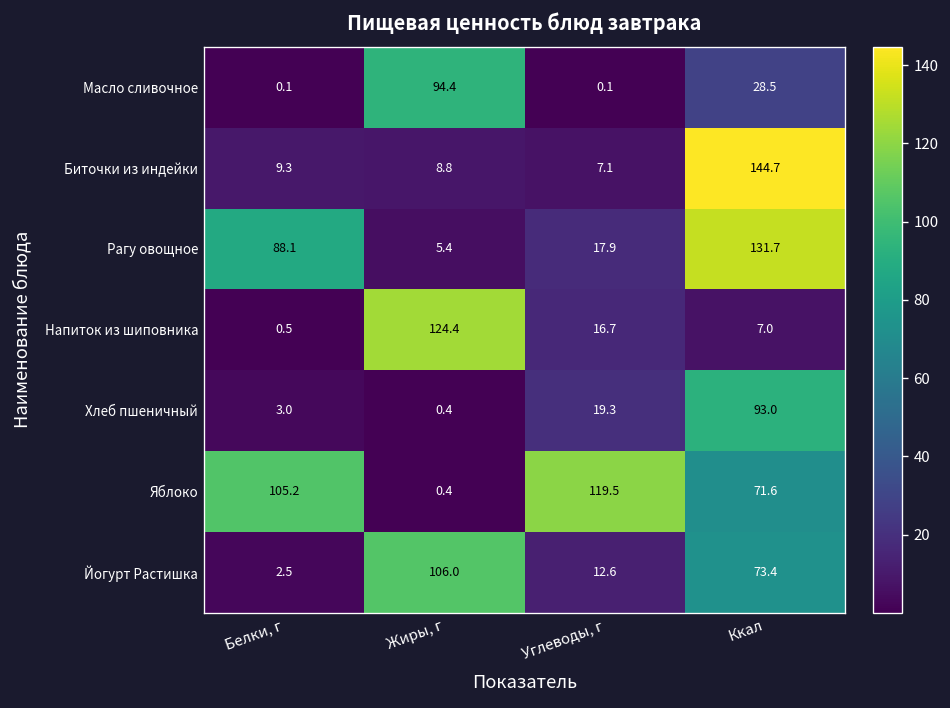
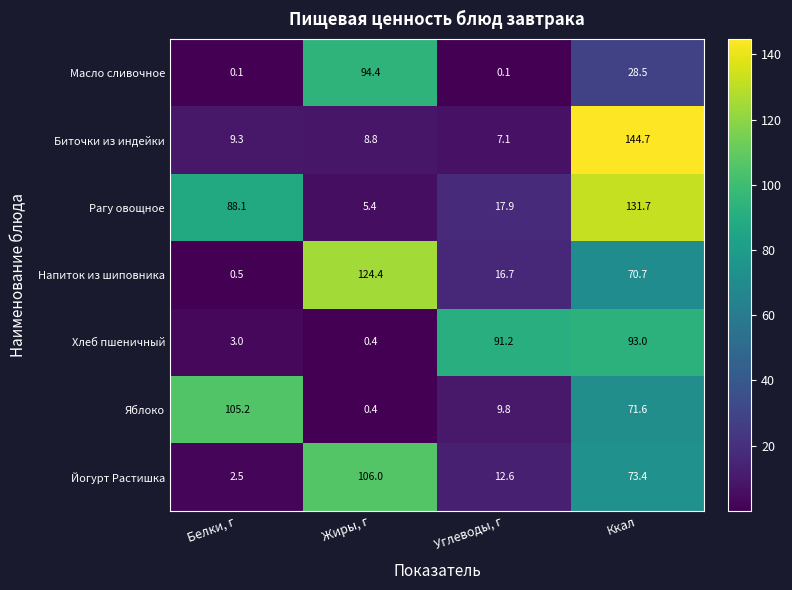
Напиток из шиповника, Ккал: 7.0 -> 70.7
Хлеб пшеничный, Углеводы, г: 19.3 -> 91.2
Яблоко, Углеводы, г: 119.5 -> 9.8
